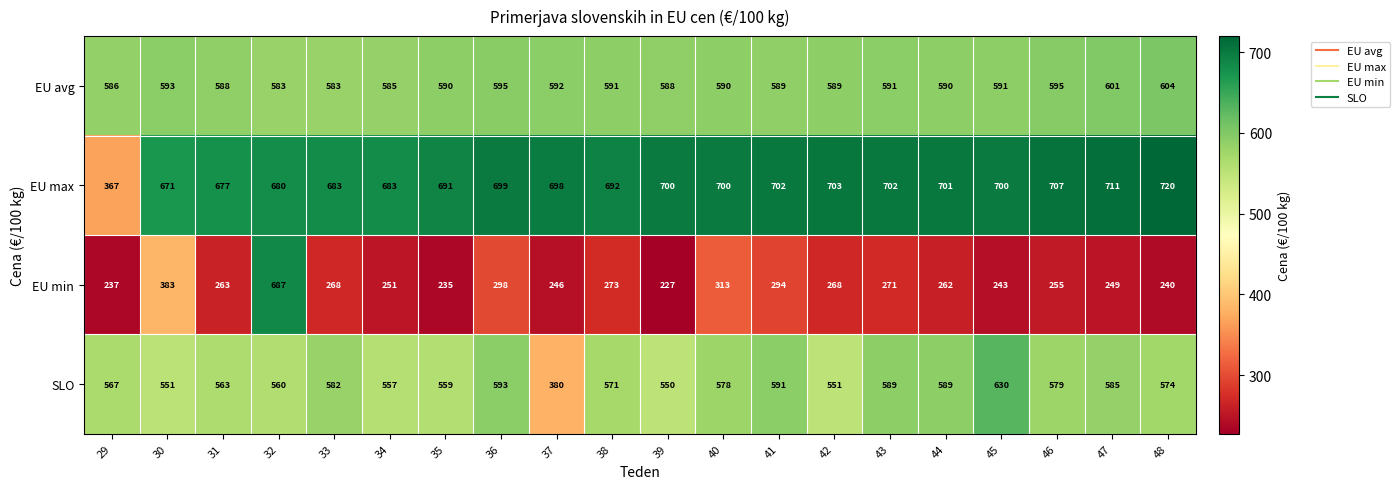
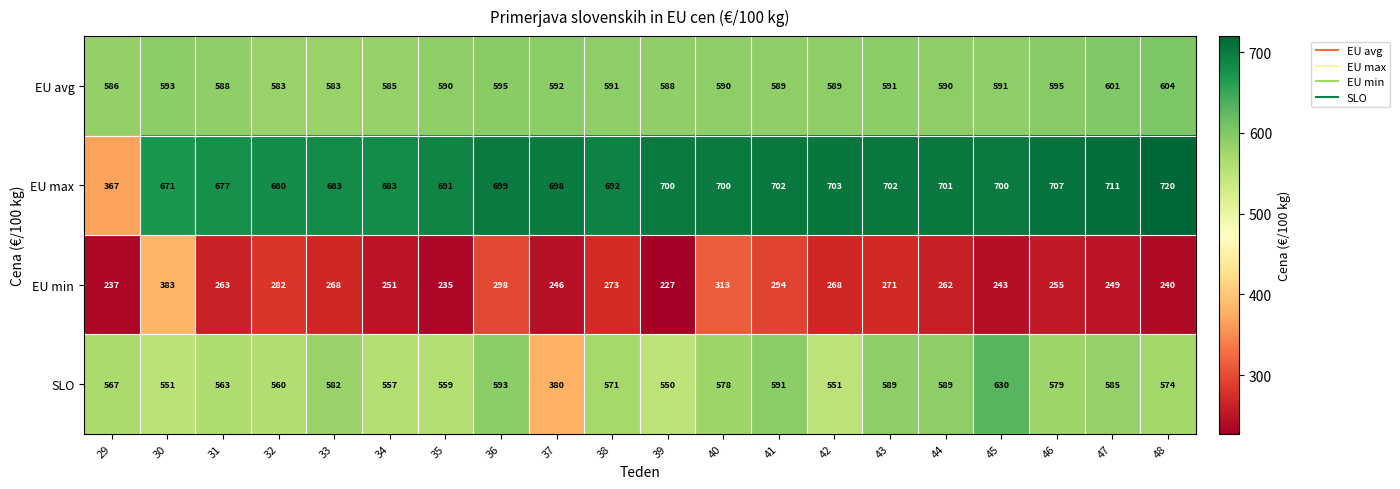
EU min, 32: 687 -> 282
